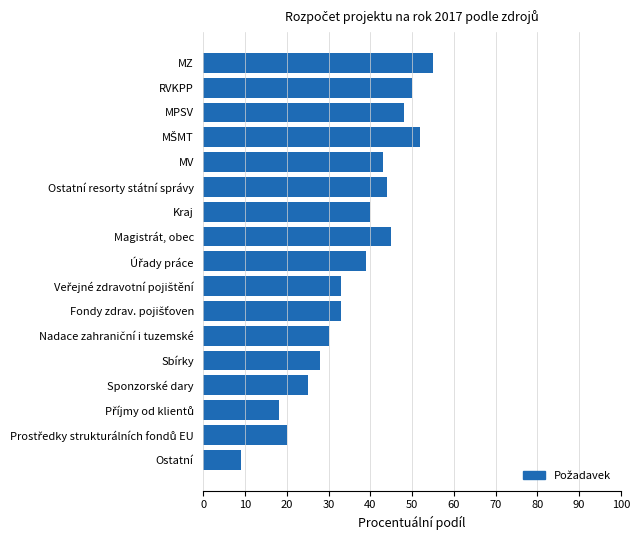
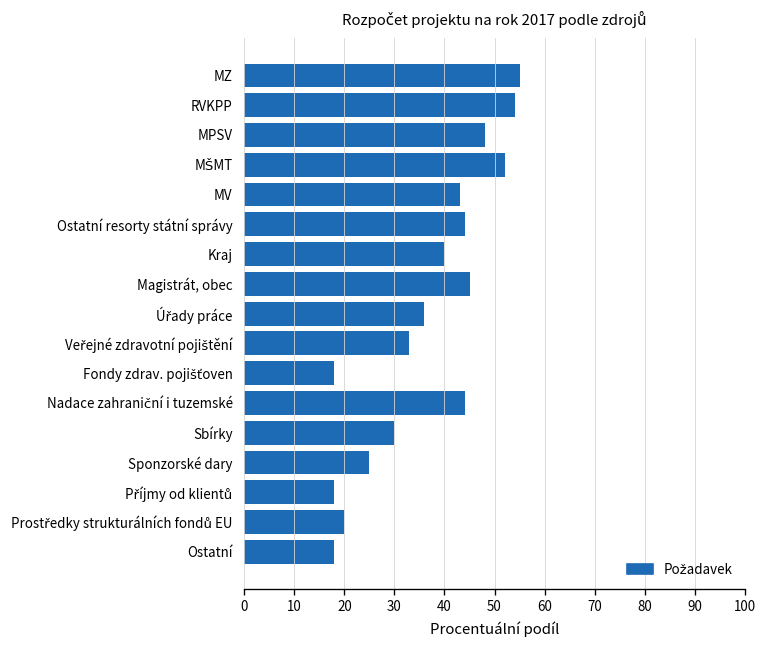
RVKPP: 50 -> 54
Úřady práce: 39 -> 36
Fondy zdrav. pojišťoven: 33 -> 18
Nadace zahraniční i tuzemské: 30 -> 44
Sbírky: 28 -> 30
Ostatní: 9 -> 18
